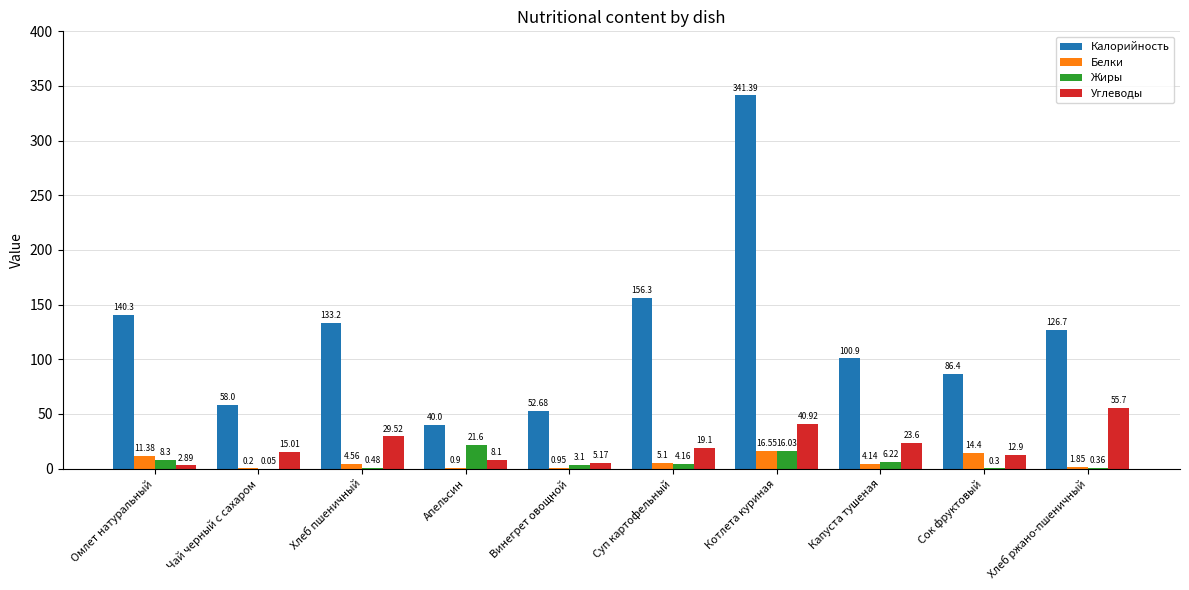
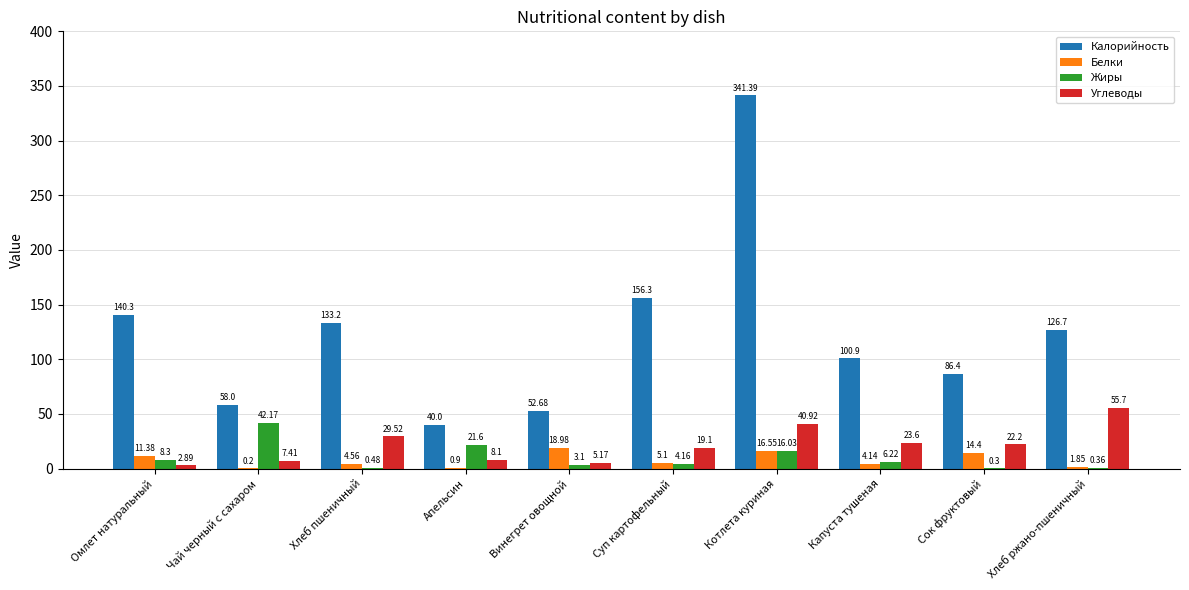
Жиры, Чай черный с сахаром: 0.05 -> 42.17
Углеводы, Чай черный с сахаром: 15.01 -> 7.41
Белки, Винегрет овощной: 0.95 -> 18.98
Углеводы, Сок фруктовый: 12.9 -> 22.2
